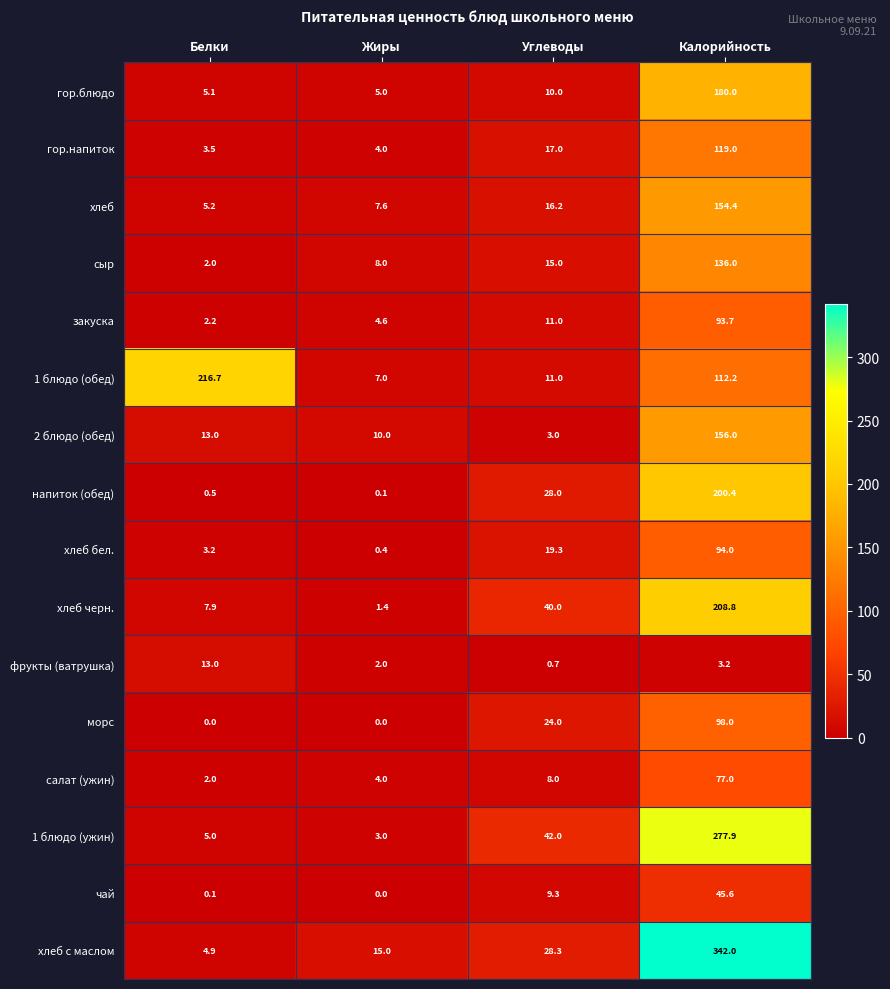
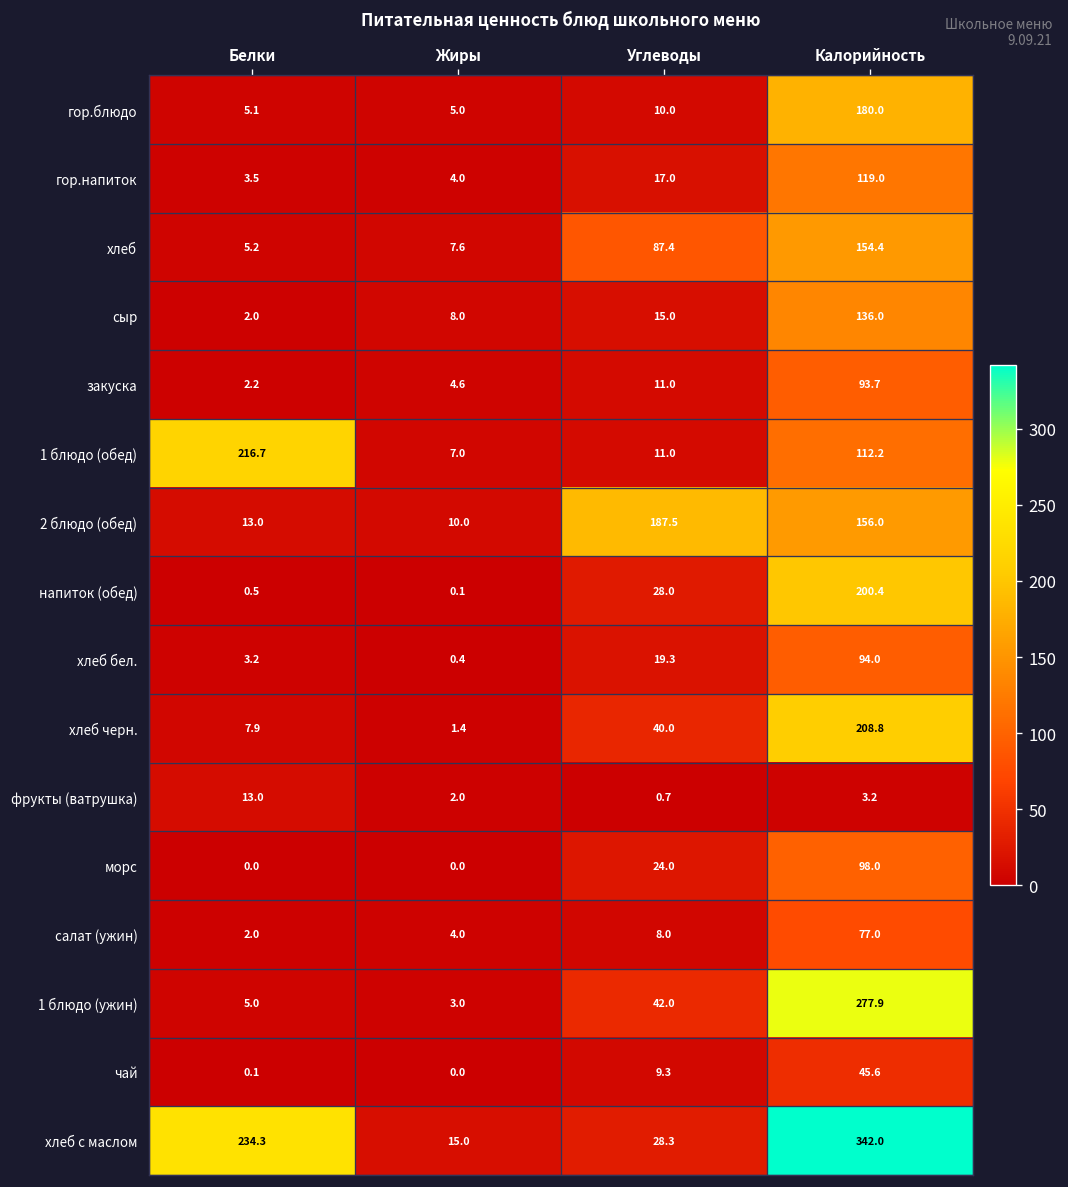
хлеб, Углеводы: 16.2 -> 87.4
2 блюдо (обед), Углеводы: 3.0 -> 187.5
хлеб с маслом, Белки: 4.9 -> 234.3
